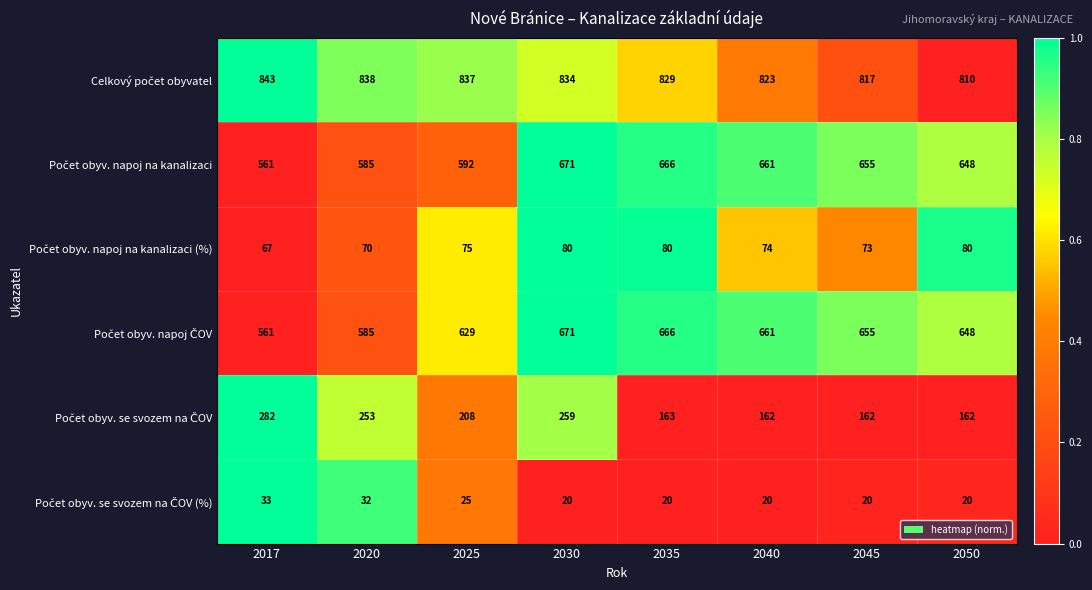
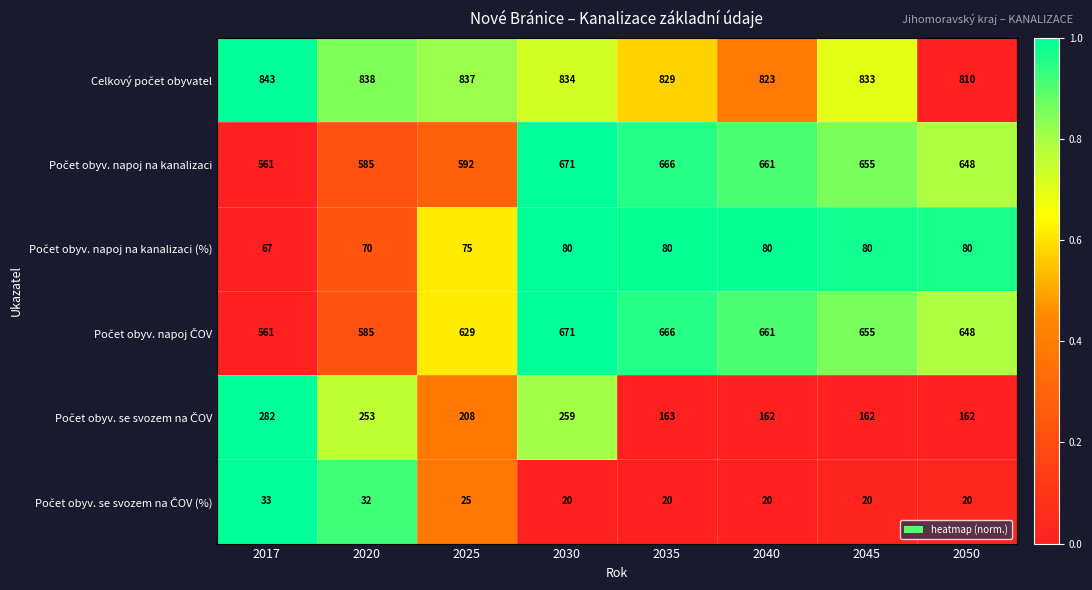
Celkový počet obyvatel, 2045: 817 -> 833
Počet obyv. napoj na kanalizaci (%), 2040: 74 -> 80
Počet obyv. napoj na kanalizaci (%), 2045: 73 -> 80
